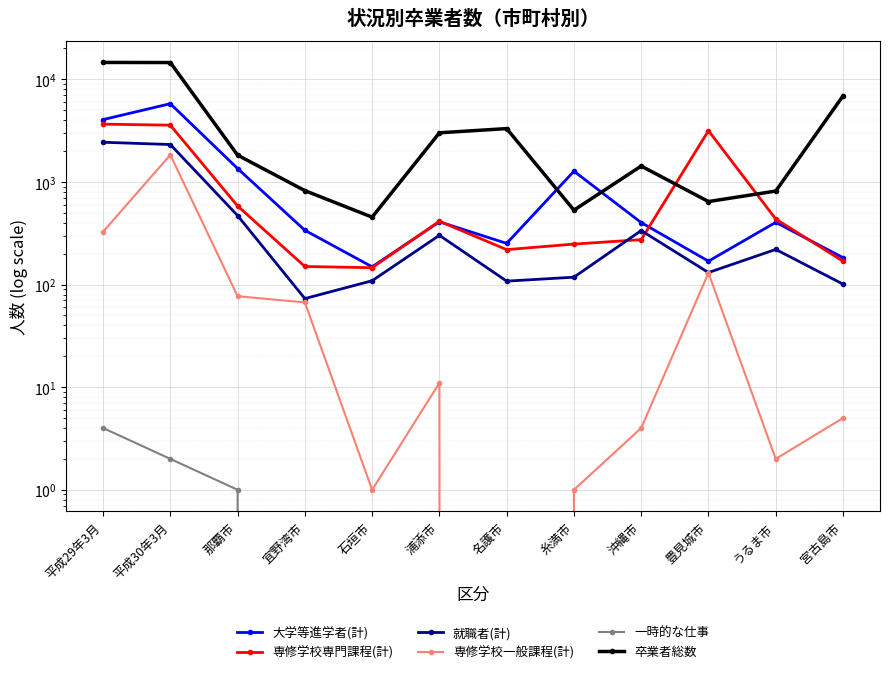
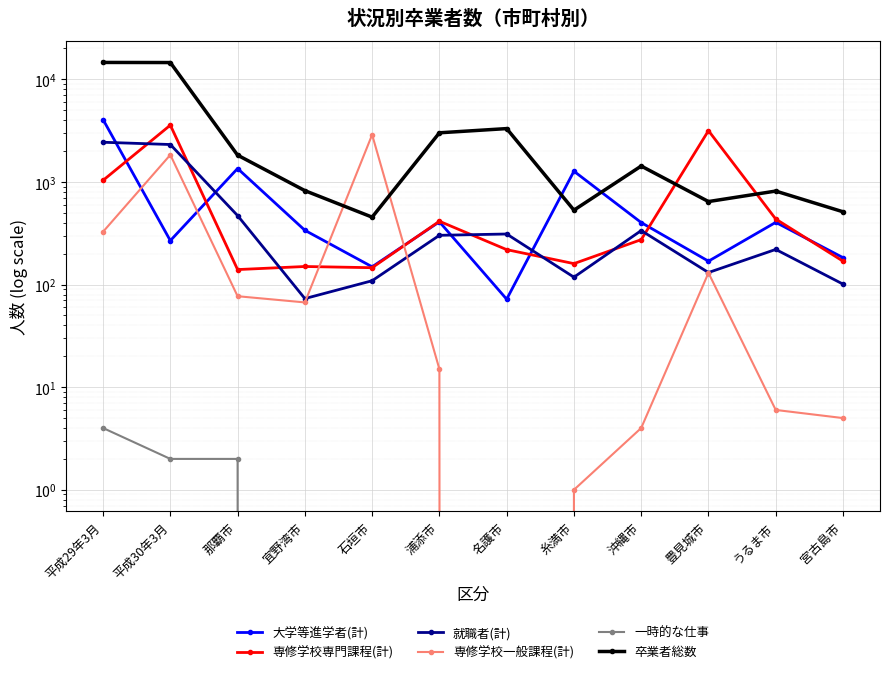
専修学校専門課程(計), 平成29年3月: 3700 -> 1000
大学等進学者(計), 平成30年3月: 6000 -> 270
専修学校専門課程(計), 那覇市: 600 -> 140
一時的な仕事, 那覇市: 1 -> 2
専修学校一般課程(計), 石垣市: 1 -> 2900
専修学校一般課程(計), 浦添市: 11 -> 15
大学等進学者(計), 名護市: 250 -> 70
就職者(計), 名護市: 110 -> 310
専修学校専門課程(計), 糸満市: 250 -> 160
専修学校一般課程(計), うるま市: 2 -> 6
卒業者総数, 宮古島市: 7000 -> 500
